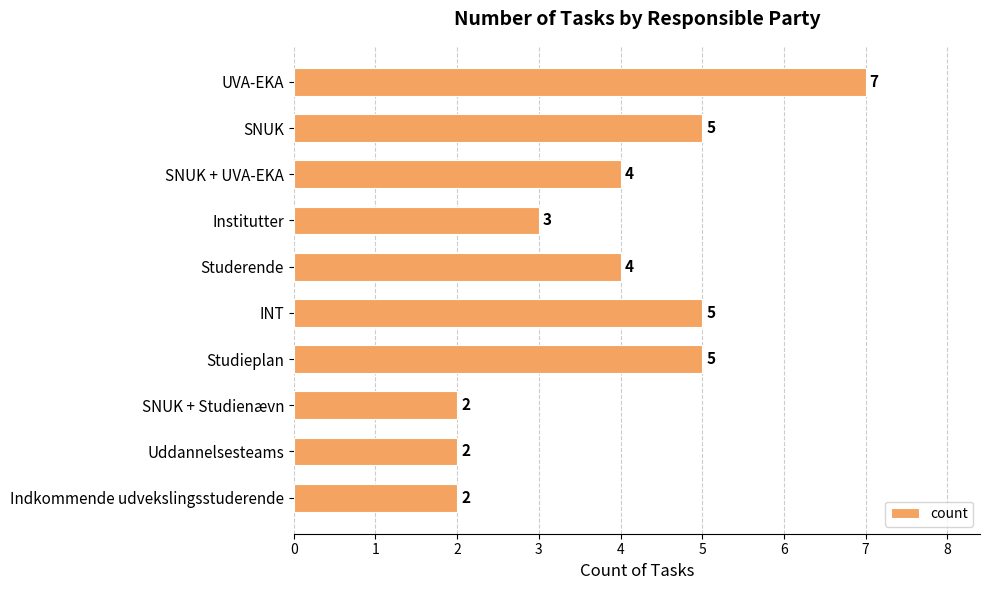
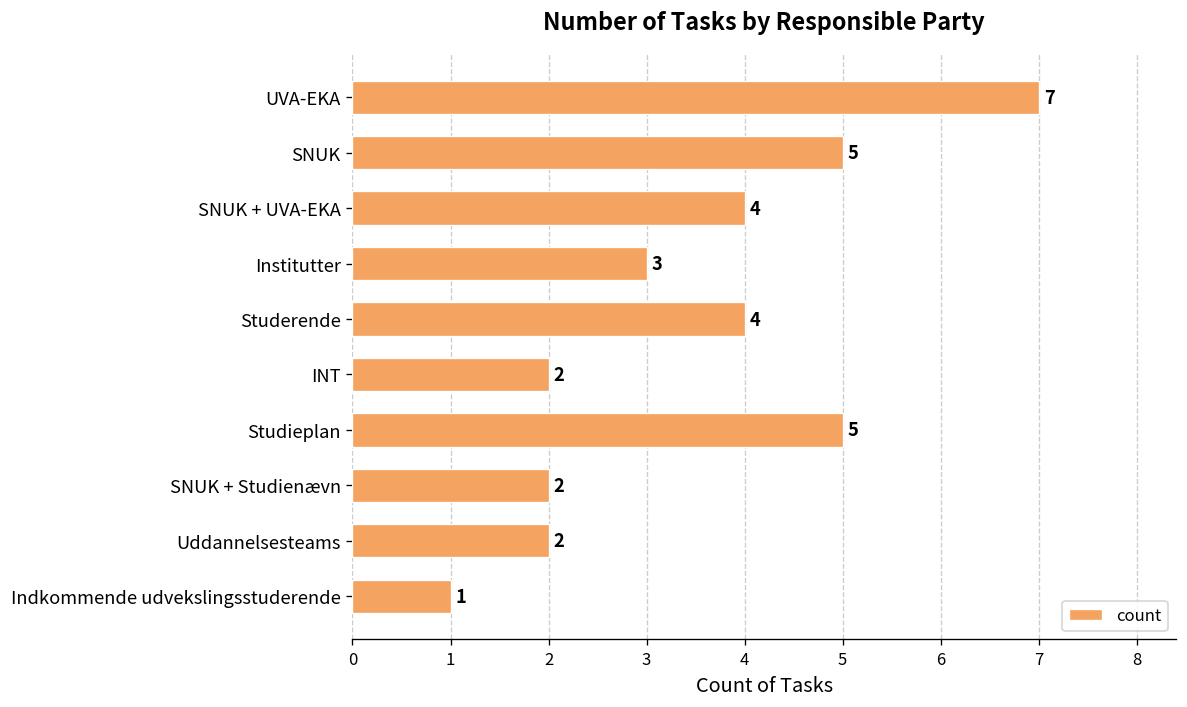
INT: 5 -> 2
Indkommende udvekslingsstuderende: 2 -> 1
